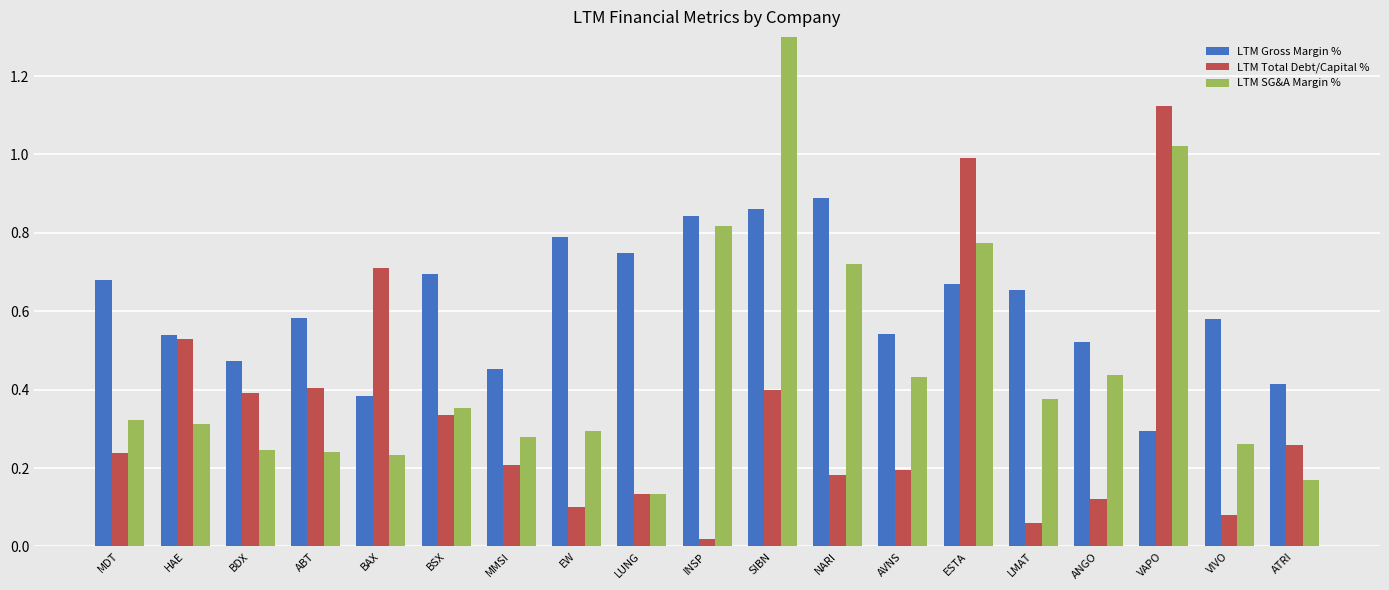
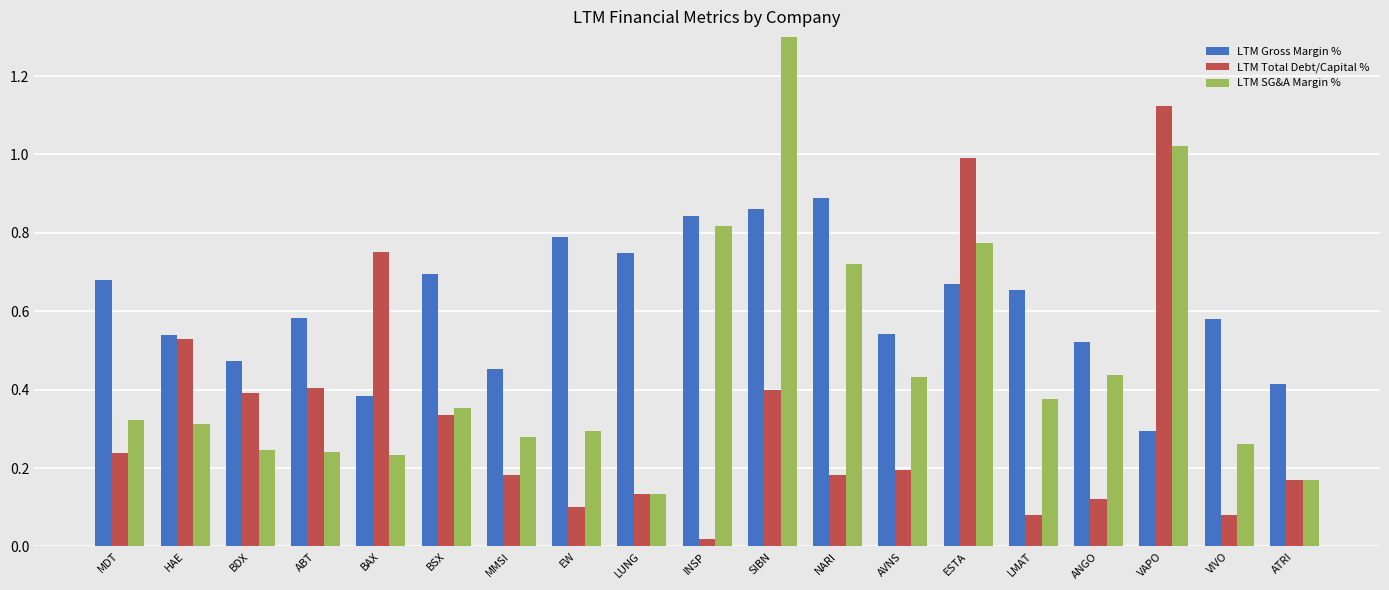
LTM Total Debt/Capital %, BAX: 0.71 -> 0.75
LTM Total Debt/Capital %, MMSI: 0.21 -> 0.18
LTM Total Debt/Capital %, LMAT: 0.06 -> 0.08
LTM Total Debt/Capital %, ATRI: 0.26 -> 0.17
